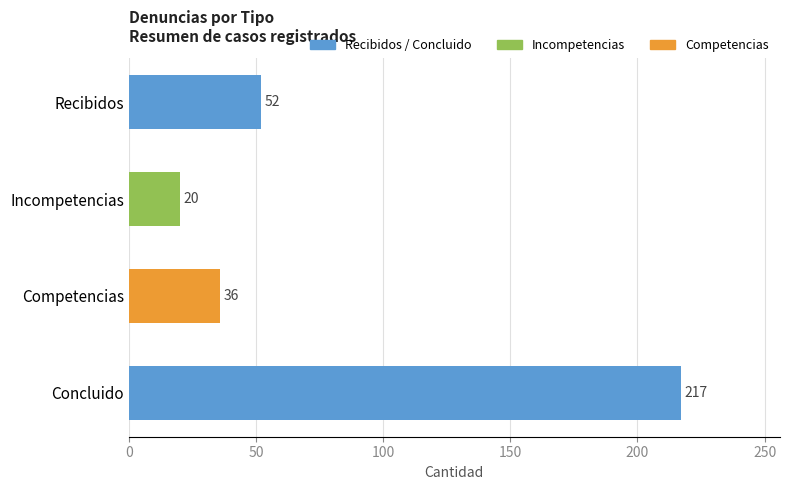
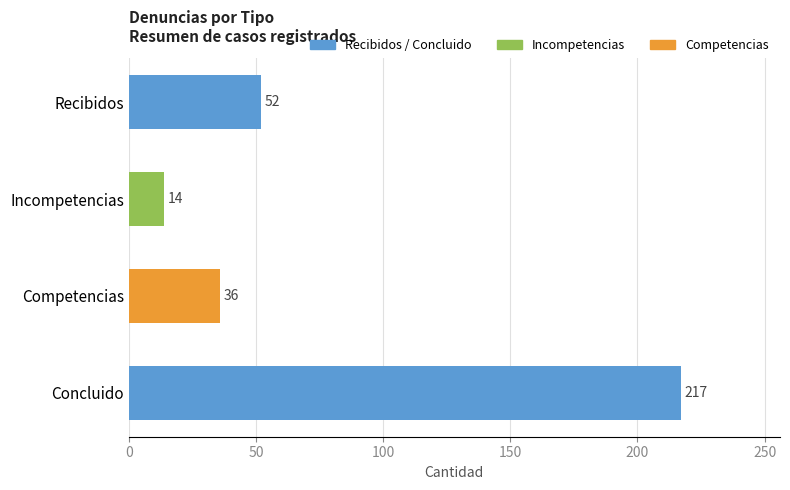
Incompetencias: 20 -> 14
